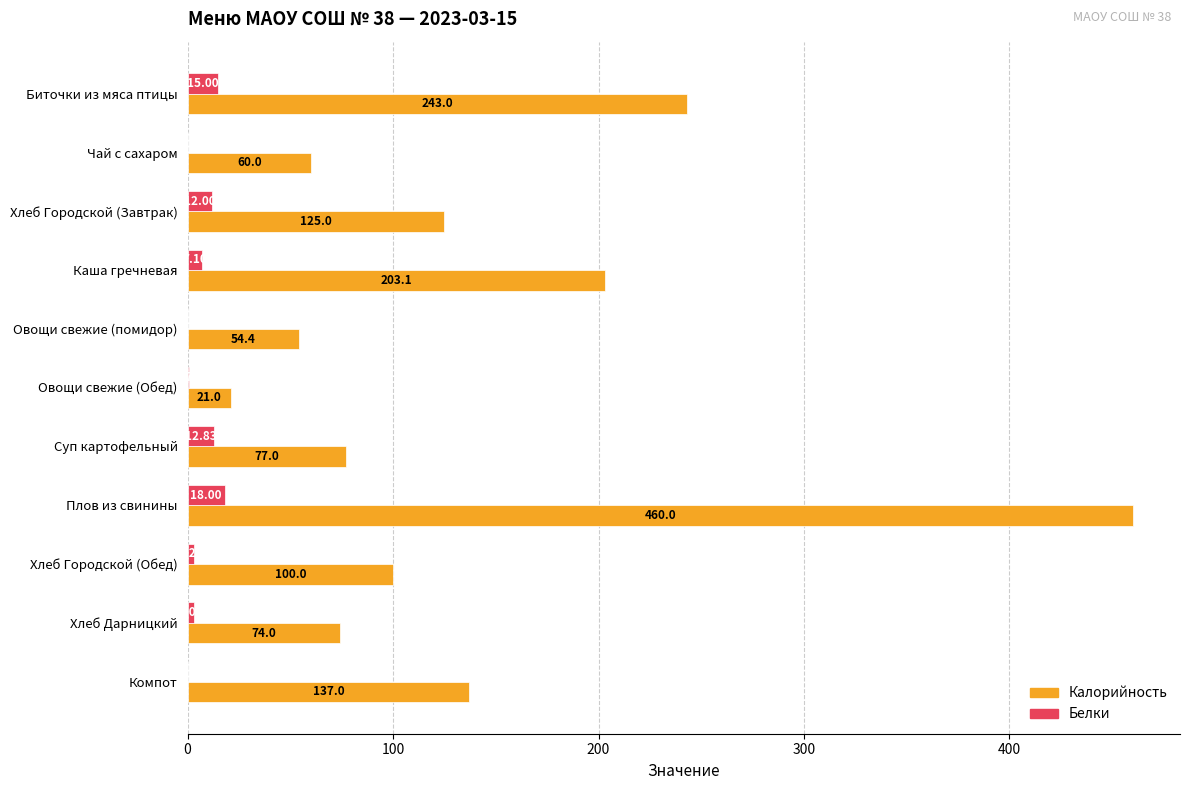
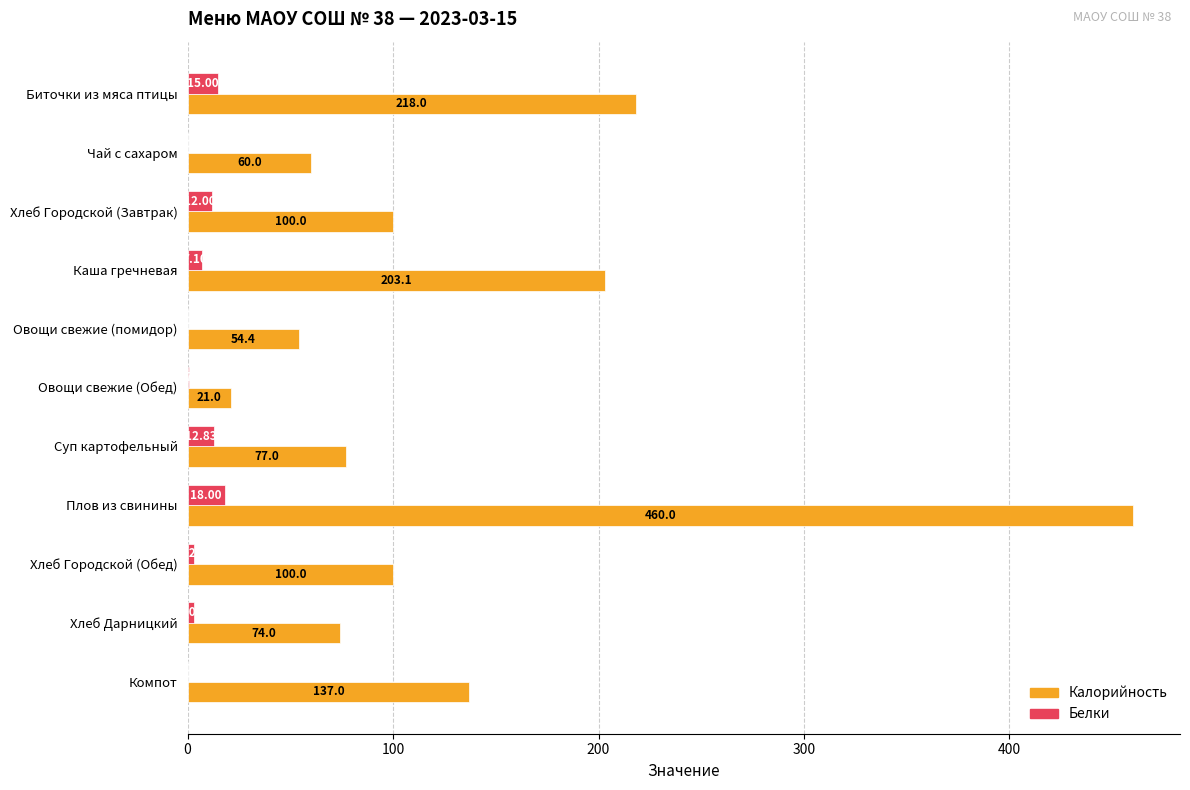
Калорийность, Биточки из мяса птицы: 243.0 -> 218.0
Калорийность, Хлеб Городской (Завтрак): 125.0 -> 100.0
